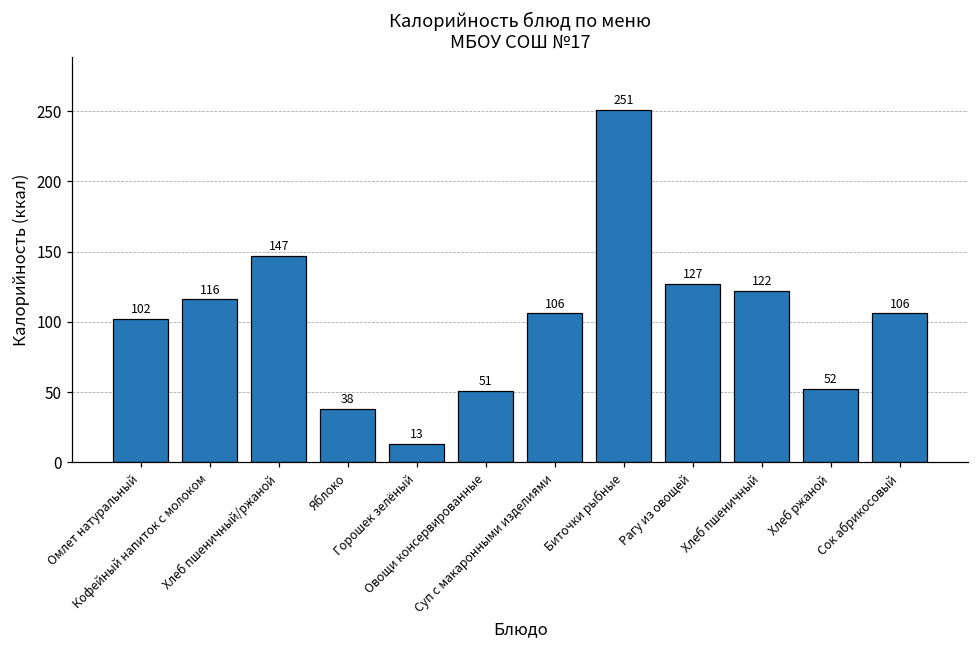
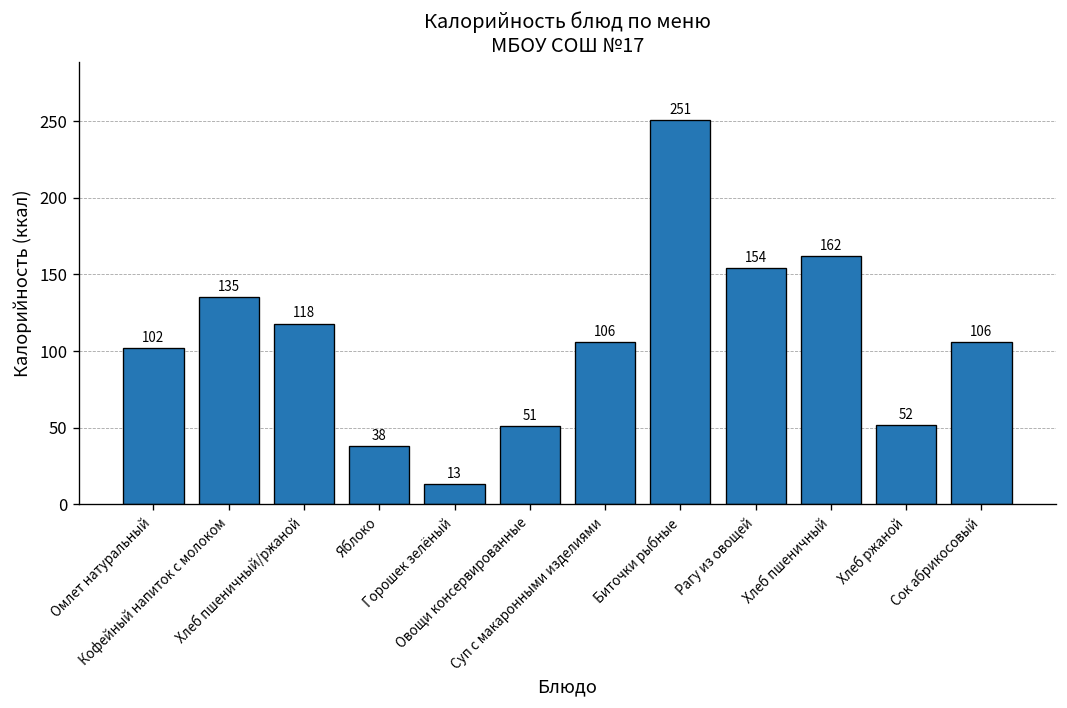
Кофейный напиток с молоком: 116 -> 135
Хлеб пшеничный/ржаной: 147 -> 118
Рагу из овощей: 127 -> 154
Хлеб пшеничный: 122 -> 162
